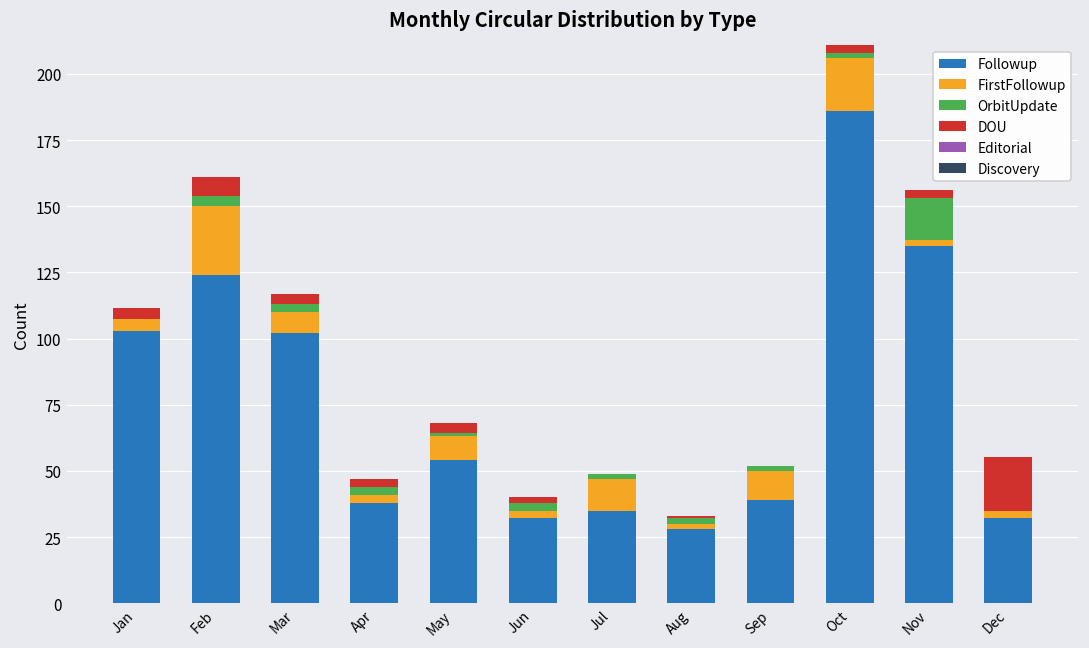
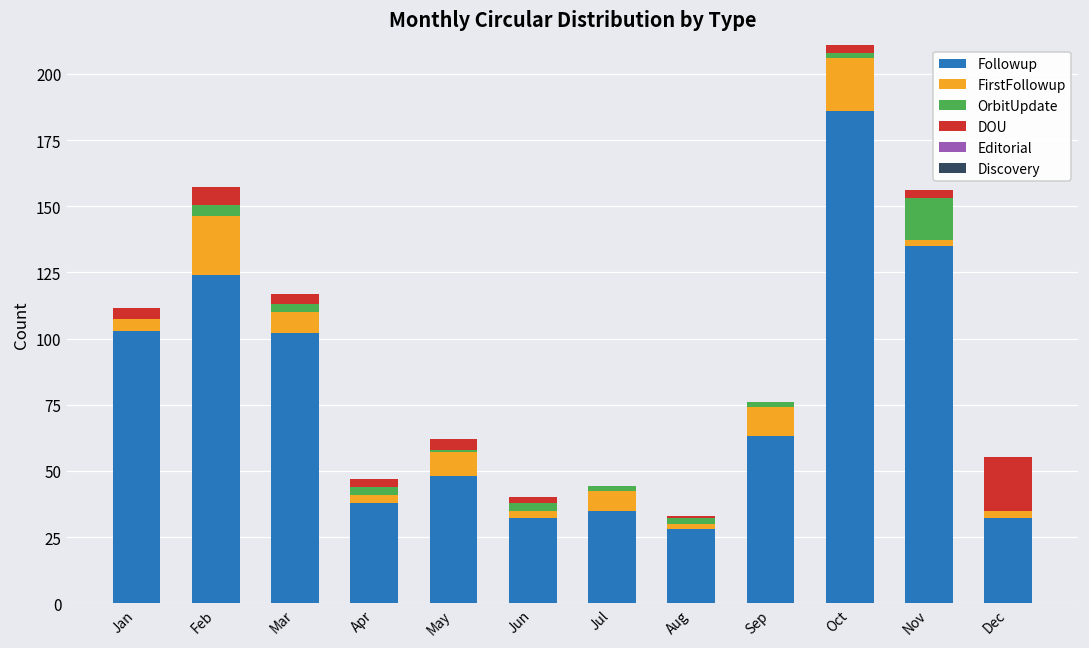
FirstFollowup, Feb: 26 -> 22
Followup, May: 54 -> 48
FirstFollowup, Jul: 12 -> 7
Followup, Sep: 39 -> 63
